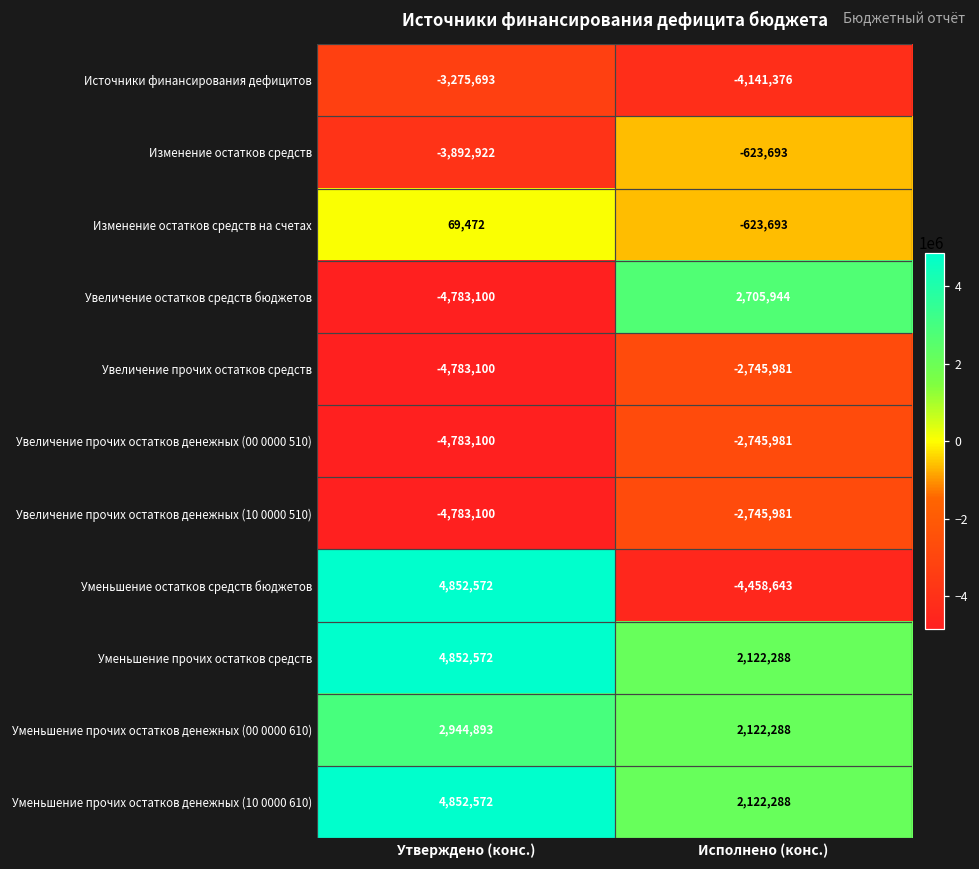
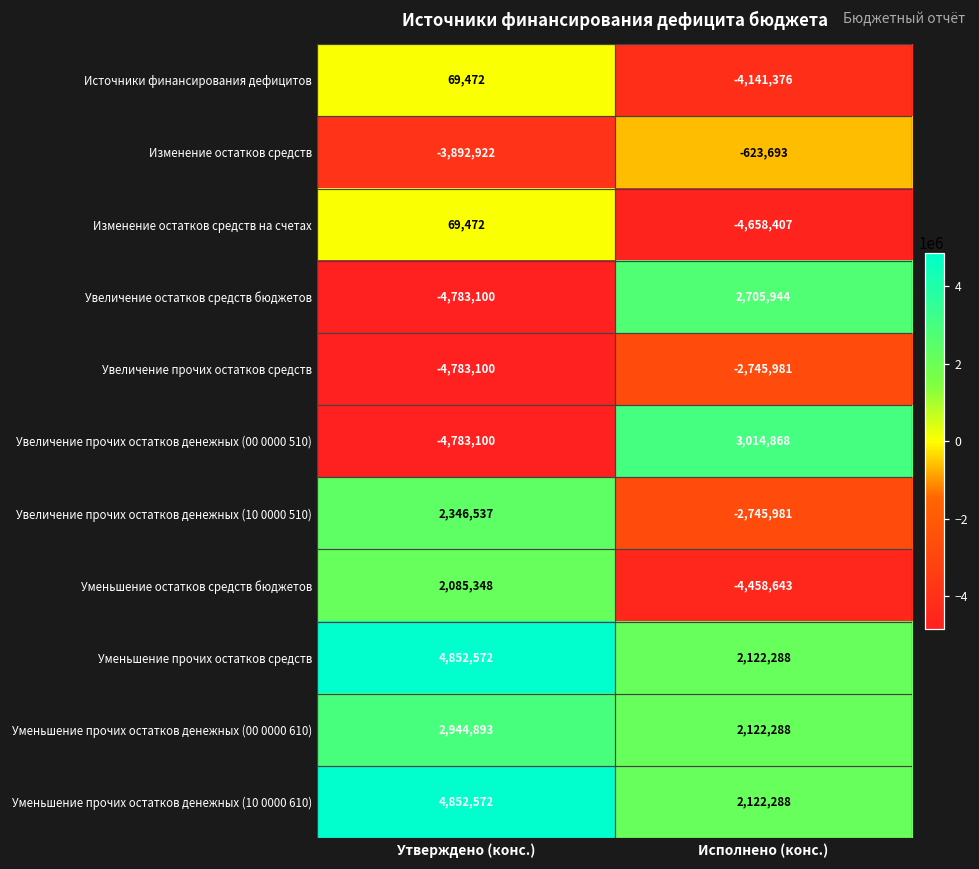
Источники финансирования дефицитов, Утверждено (конс.): -3,275,693 -> 69,472
Изменение остатков средств на счетах, Исполнено (конс.): -623,693 -> -4,658,407
Увеличение прочих остатков денежных (00 0000 510), Исполнено (конс.): -2,745,981 -> 3,014,868
Увеличение прочих остатков денежных (10 0000 510), Утверждено (конс.): -4,783,100 -> 2,346,537
Уменьшение остатков средств бюджетов, Утверждено (конс.): 4,852,572 -> 2,085,348
